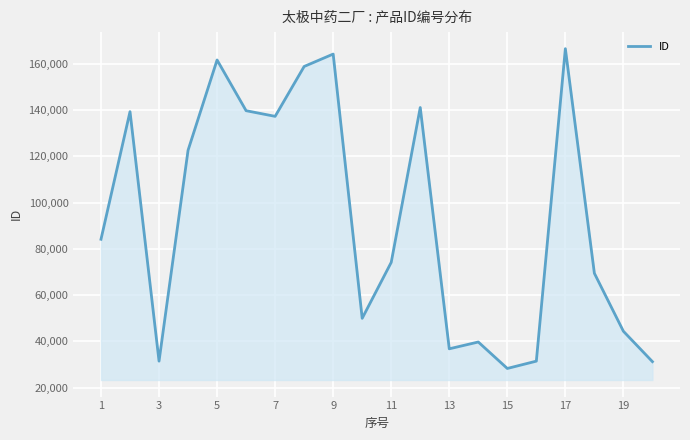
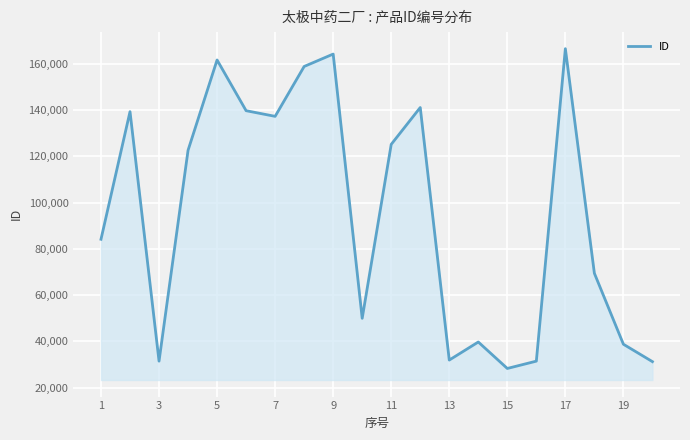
11: 74,000 -> 125,000
13: 37,000 -> 32,000
19: 44,000 -> 39,000
